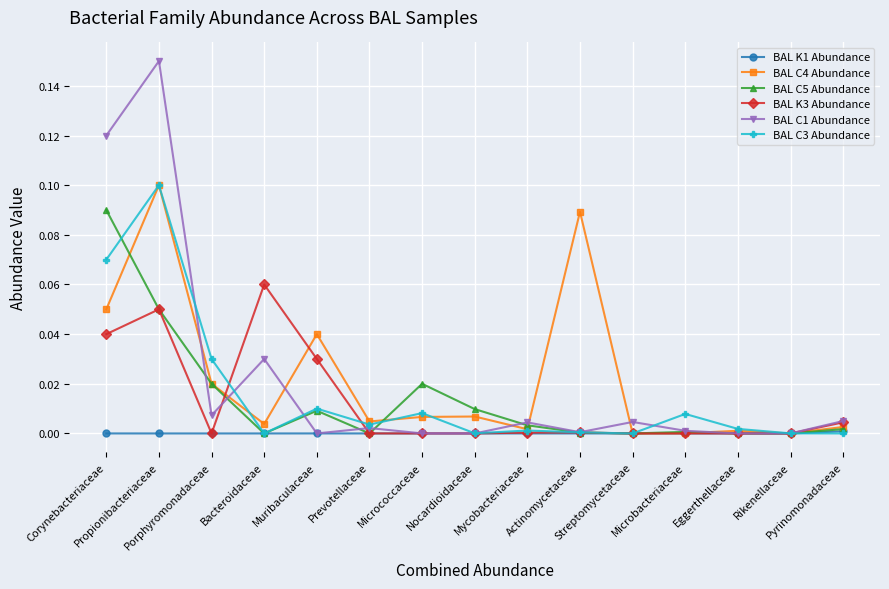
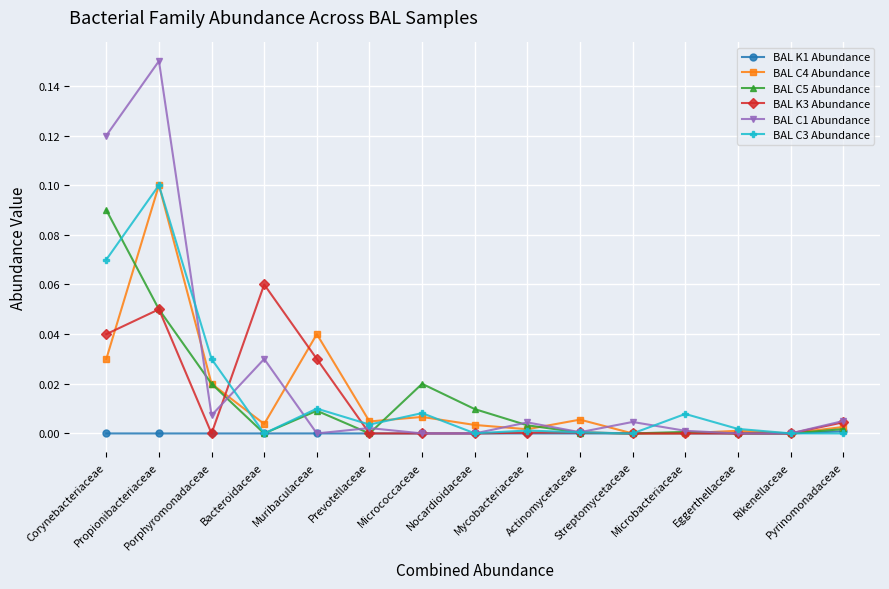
BAL C4 Abundance, Corynebacteriaceae: 0.05 -> 0.03
BAL C4 Abundance, Nocardioidaceae: 0.007 -> 0.003
BAL C4 Abundance, Actinomycetaceae: 0.089 -> 0.006
